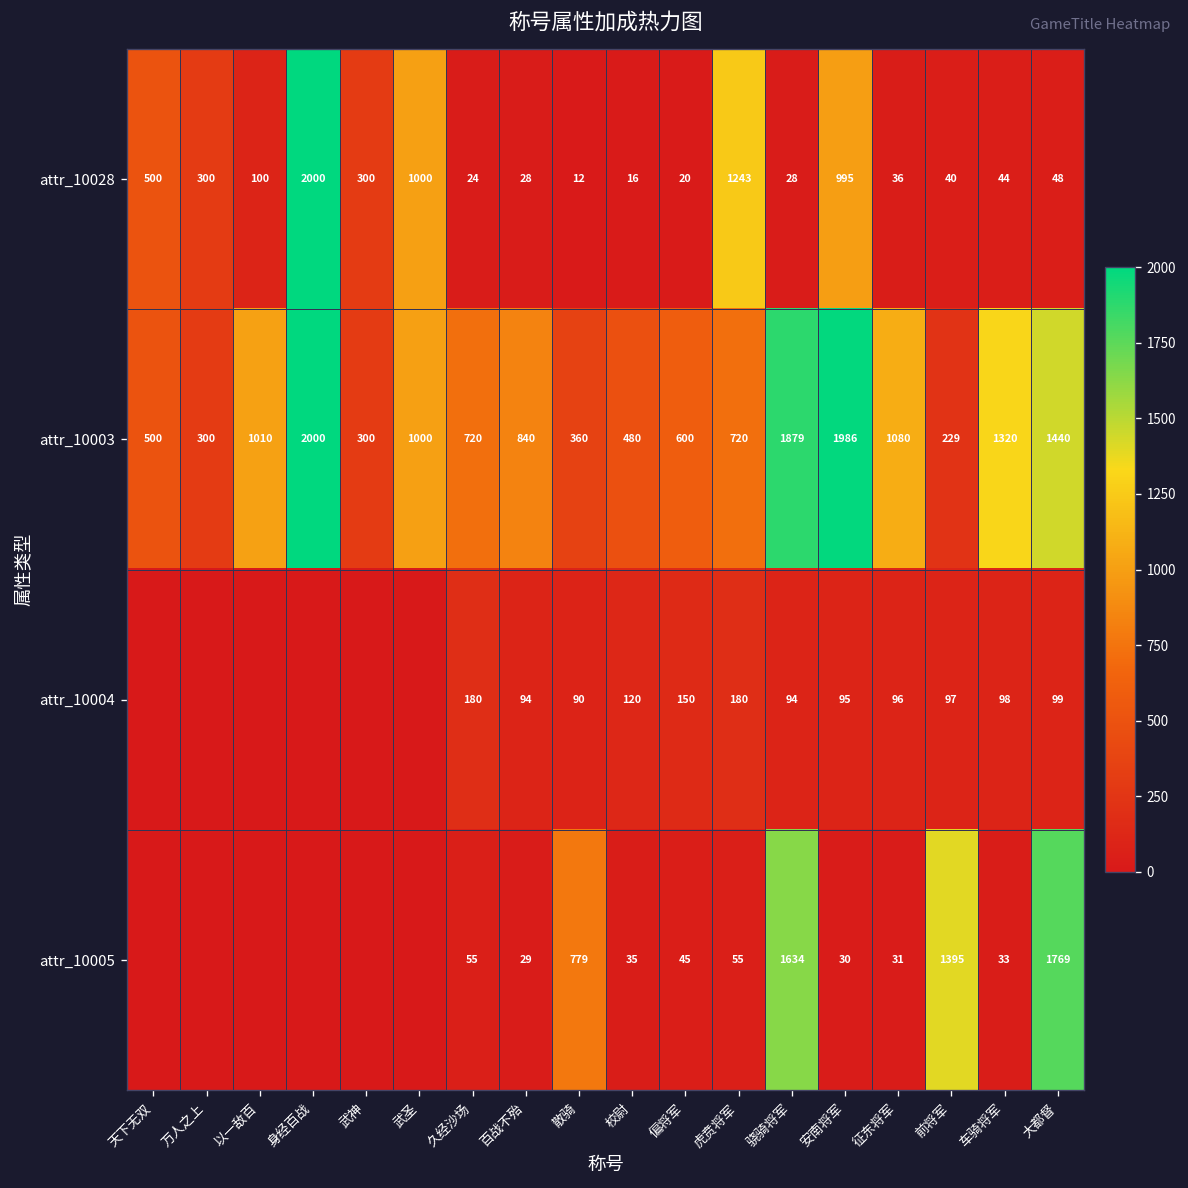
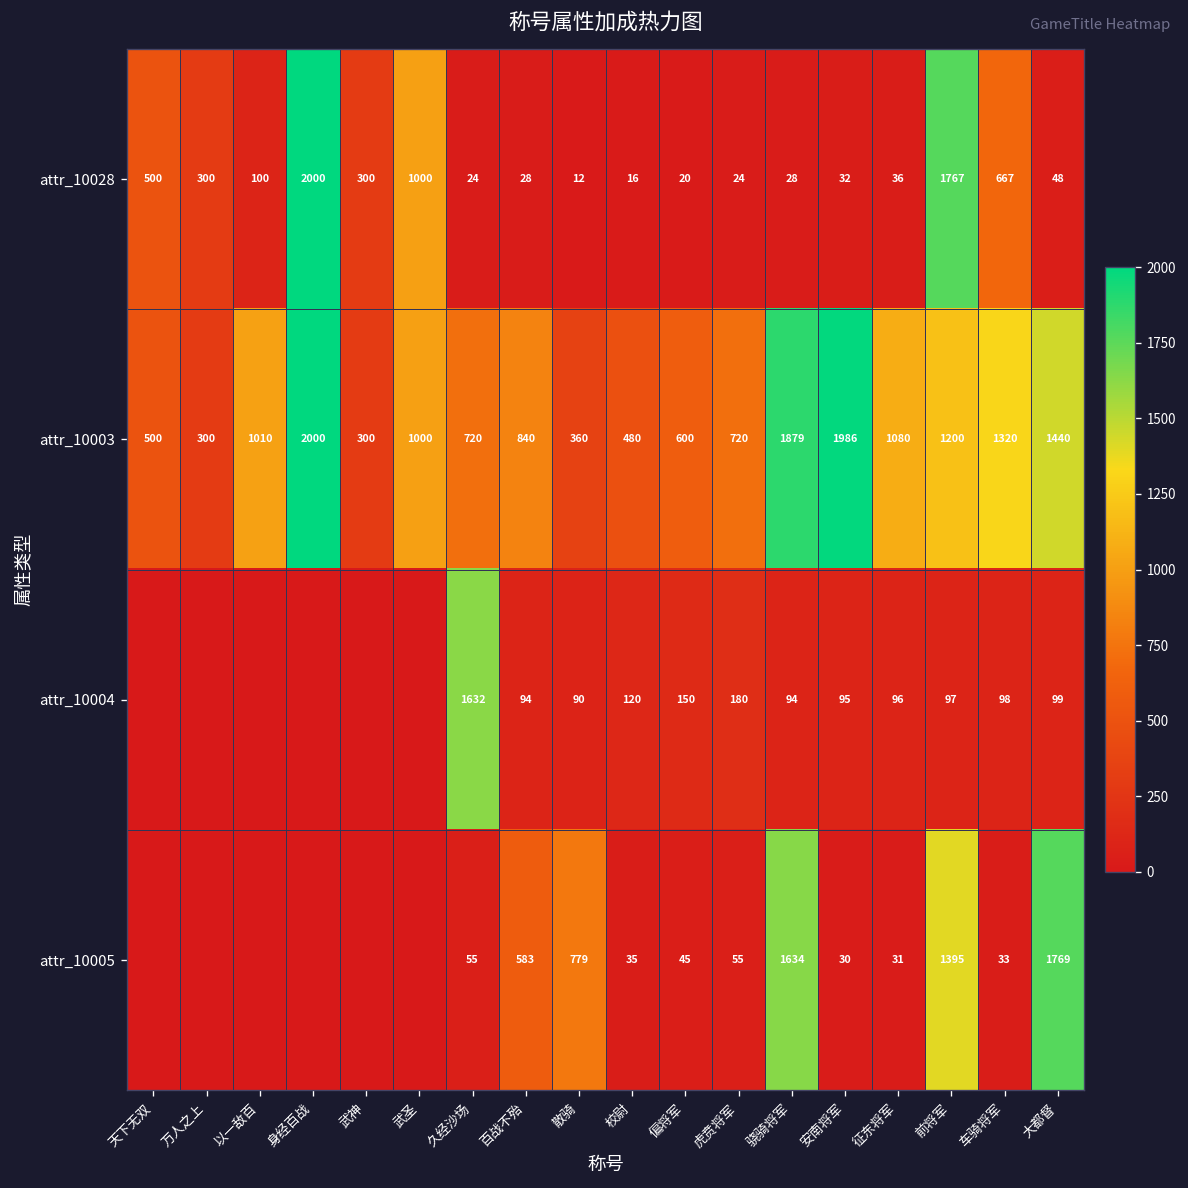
attr_10028, 虎贲将军: 1243 -> 24
attr_10028, 安南将军: 995 -> 32
attr_10028, 前将军: 40 -> 1767
attr_10028, 车骑将军: 44 -> 667
attr_10003, 前将军: 229 -> 1200
attr_10004, 久经沙场: 180 -> 1632
attr_10005, 百战不殆: 29 -> 583
